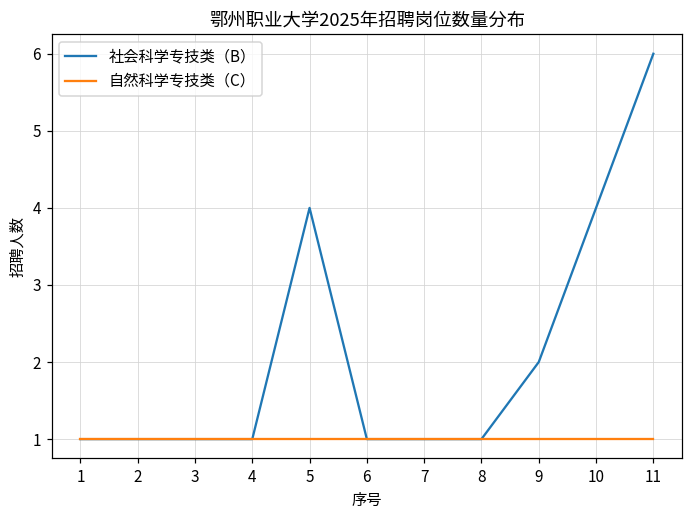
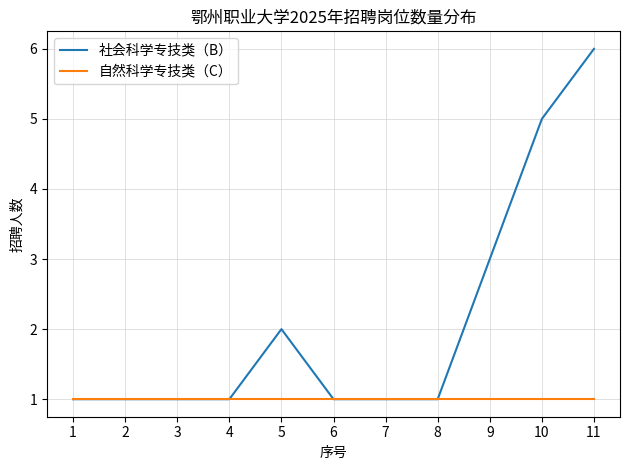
社会科学专技类（B）, 5: 4 -> 2
社会科学专技类（B）, 9: 2 -> 3
社会科学专技类（B）, 10: 4 -> 5
